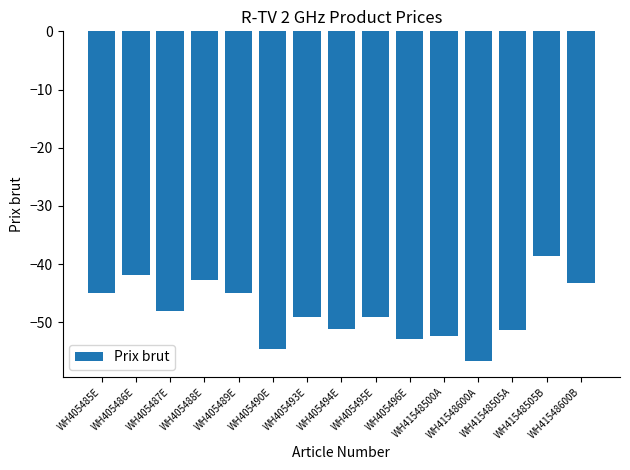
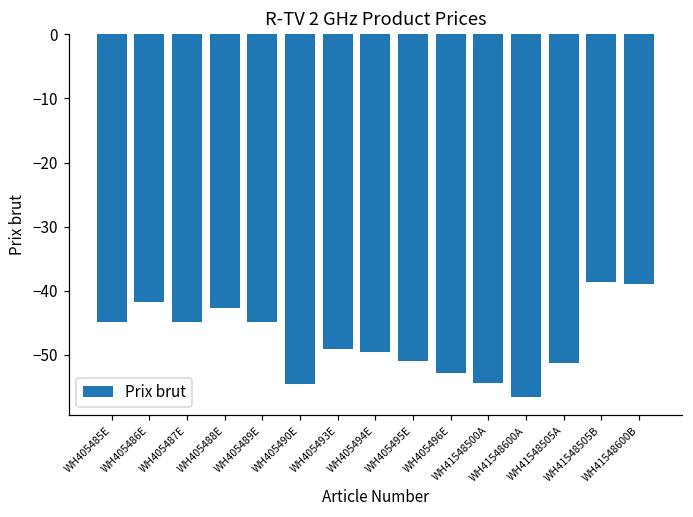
WH405487E: -48 -> -45
WH405494E: -51 -> -50
WH405495E: -49 -> -51
WH41548500A: -52 -> -54
WH41548600B: -43 -> -39
